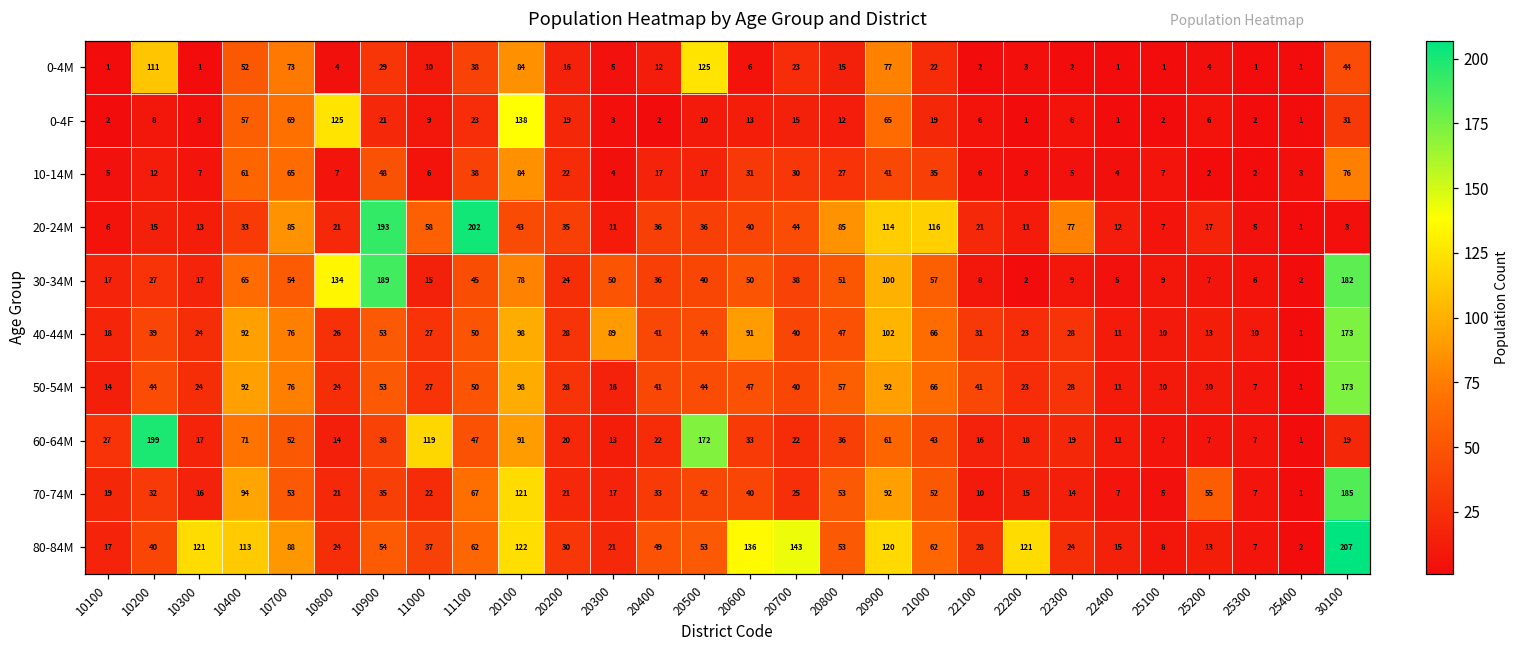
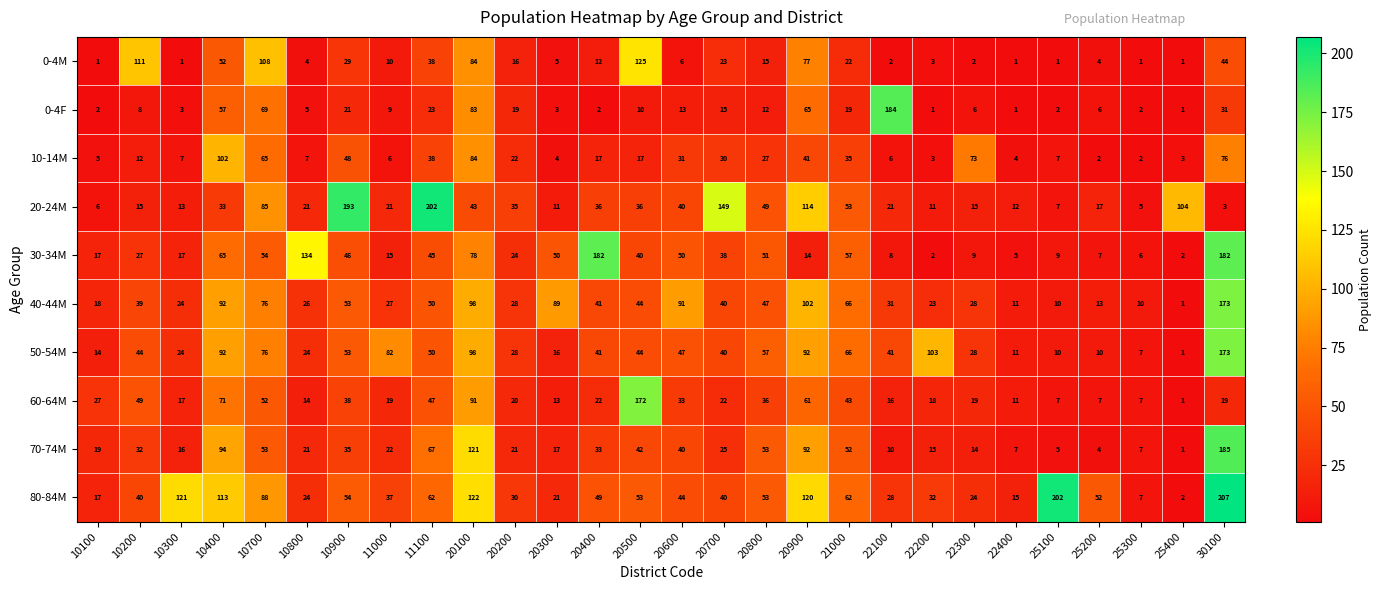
0-4M, 10700: 73 -> 108
0-4F, 10800: 125 -> 5
0-4F, 20100: 138 -> 83
0-4F, 22100: 6 -> 184
10-14M, 10400: 61 -> 102
10-14M, 22300: 5 -> 73
20-24M, 11000: 58 -> 21
20-24M, 20700: 44 -> 149
20-24M, 20800: 85 -> 49
20-24M, 21000: 116 -> 53
20-24M, 22300: 77 -> 15
20-24M, 25400: 1 -> 104
30-34M, 10900: 189 -> 46
30-34M, 20400: 36 -> 182
30-34M, 20900: 100 -> 14
50-54M, 11000: 27 -> 82
50-54M, 22200: 23 -> 103
60-64M, 10200: 199 -> 49
60-64M, 11000: 119 -> 19
70-74M, 25200: 55 -> 4
80-84M, 20600: 136 -> 44
80-84M, 20700: 143 -> 40
80-84M, 22200: 121 -> 32
80-84M, 25100: 8 -> 202
80-84M, 25200: 13 -> 52
